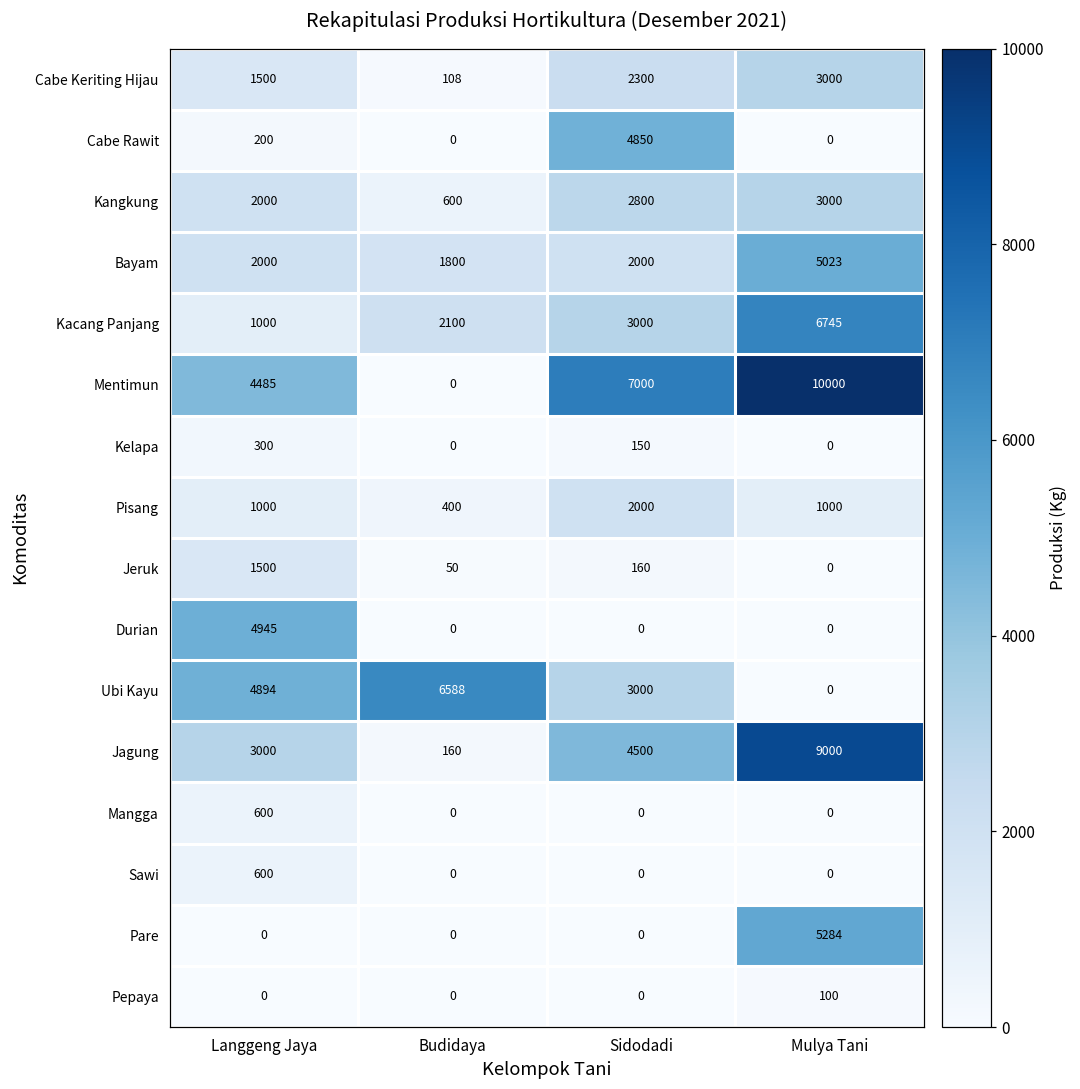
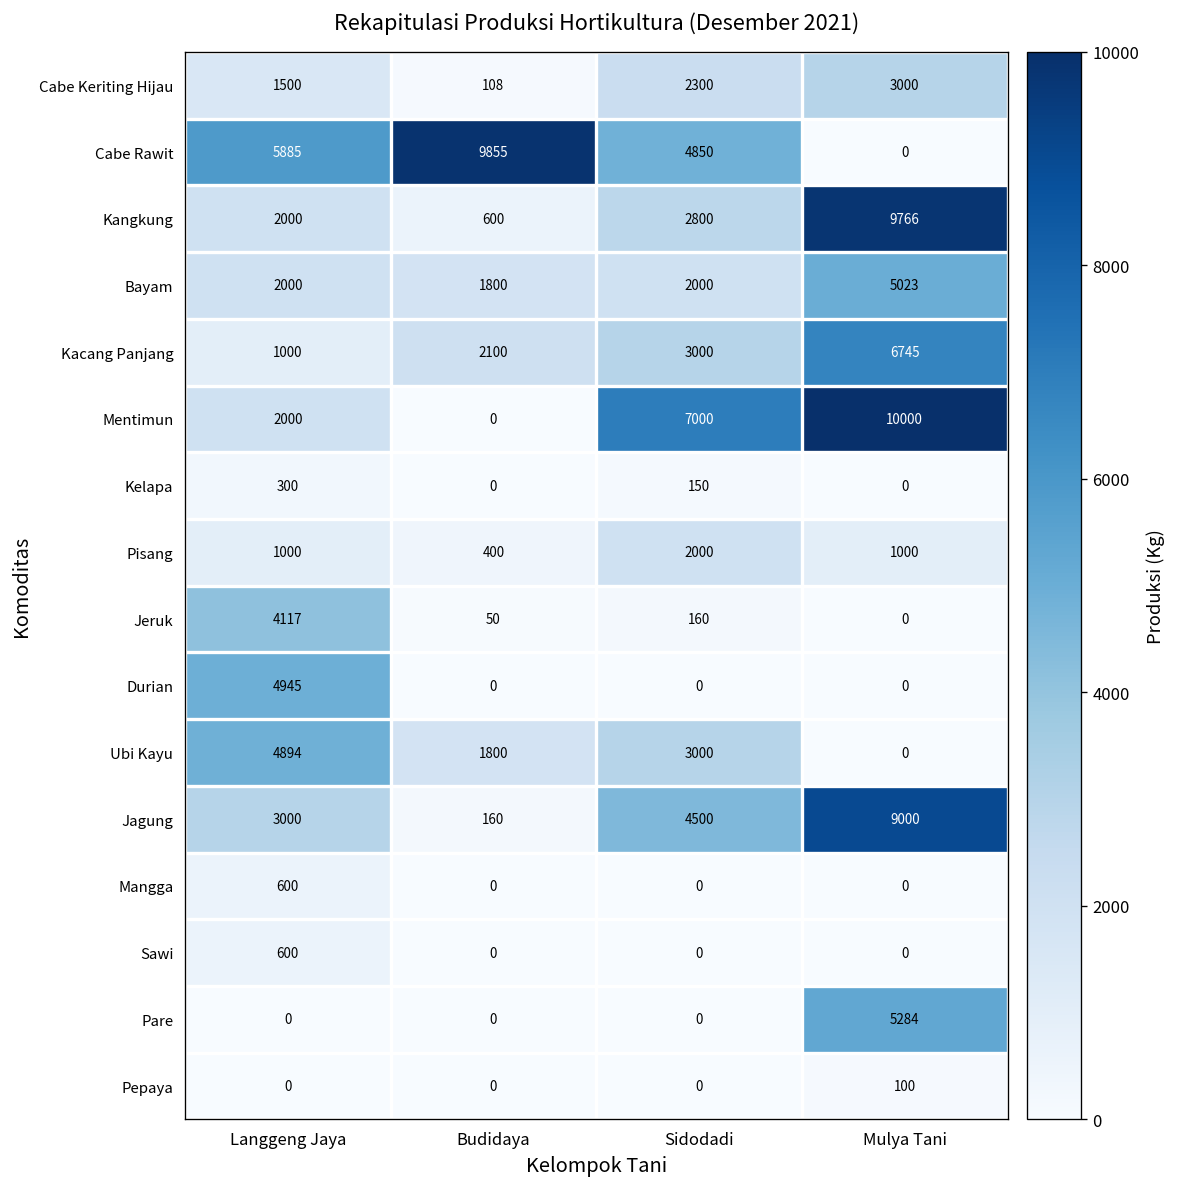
Cabe Rawit, Langgeng Jaya: 200 -> 5885
Cabe Rawit, Budidaya: 0 -> 9855
Kangkung, Mulya Tani: 3000 -> 9766
Mentimun, Langgeng Jaya: 4485 -> 2000
Jeruk, Langgeng Jaya: 1500 -> 4117
Ubi Kayu, Budidaya: 6588 -> 1800
